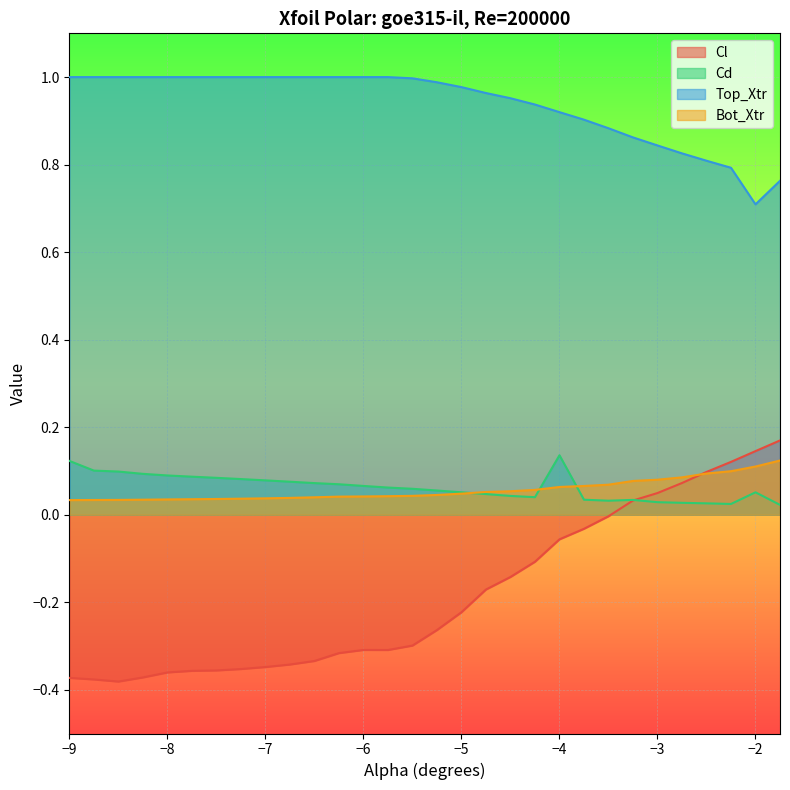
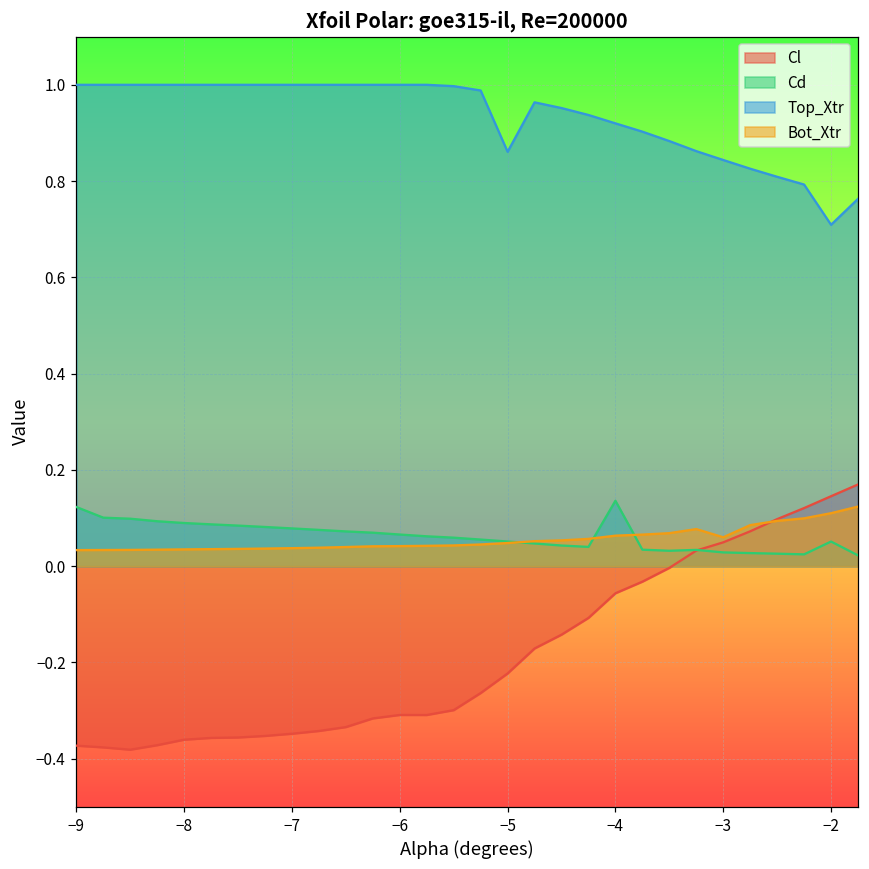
Top_Xtr, −5: 0.98 -> 0.86
Bot_Xtr, −3: 0.08 -> 0.06
